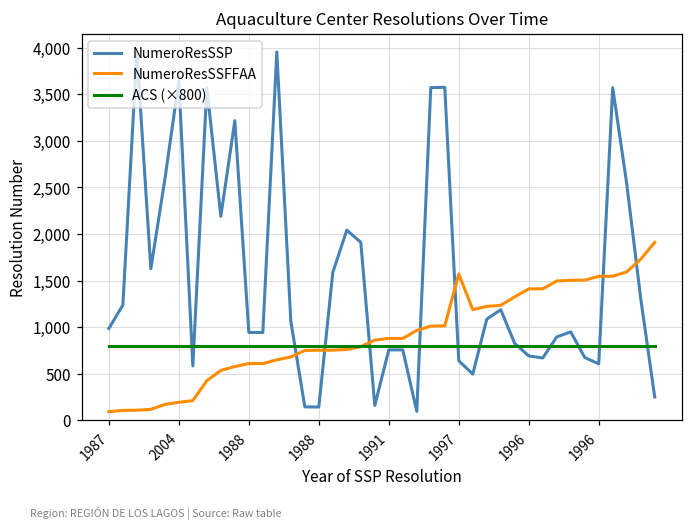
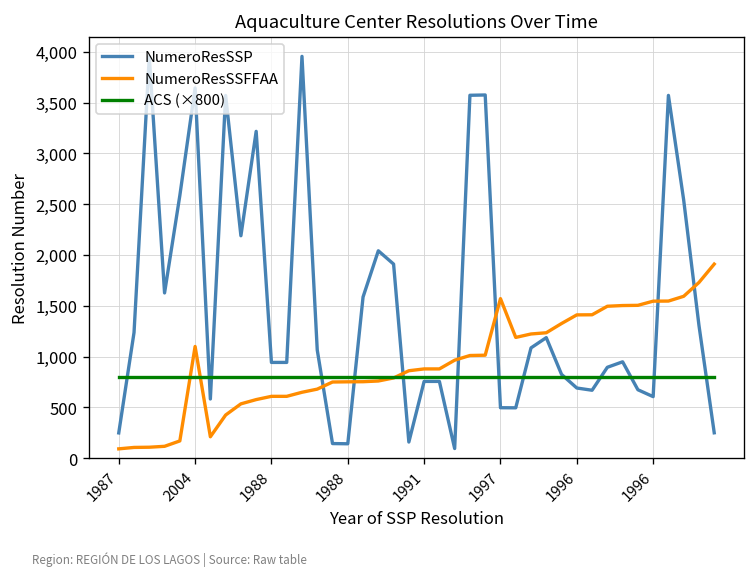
NumeroResSSP, 1987: 1,000 -> 200
NumeroResSSFFAA, 2004: 200 -> 1,100
NumeroResSSP, 1997: 600 -> 500
